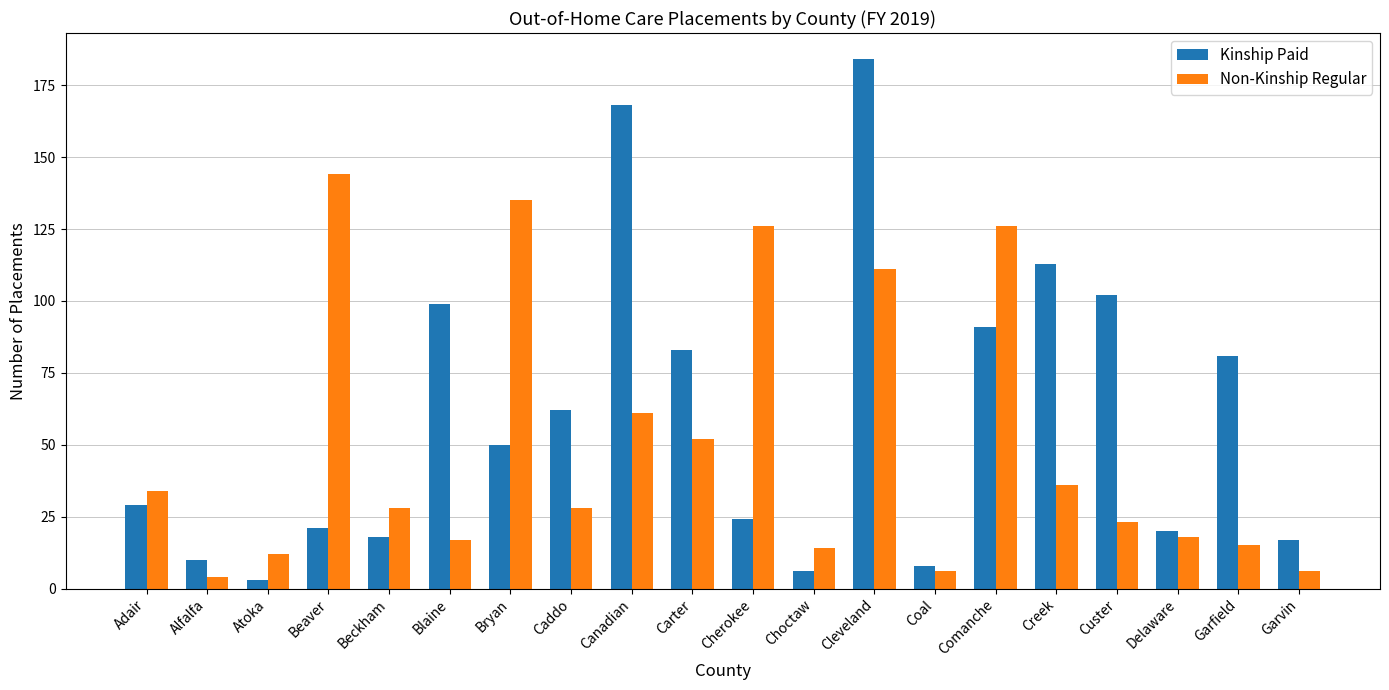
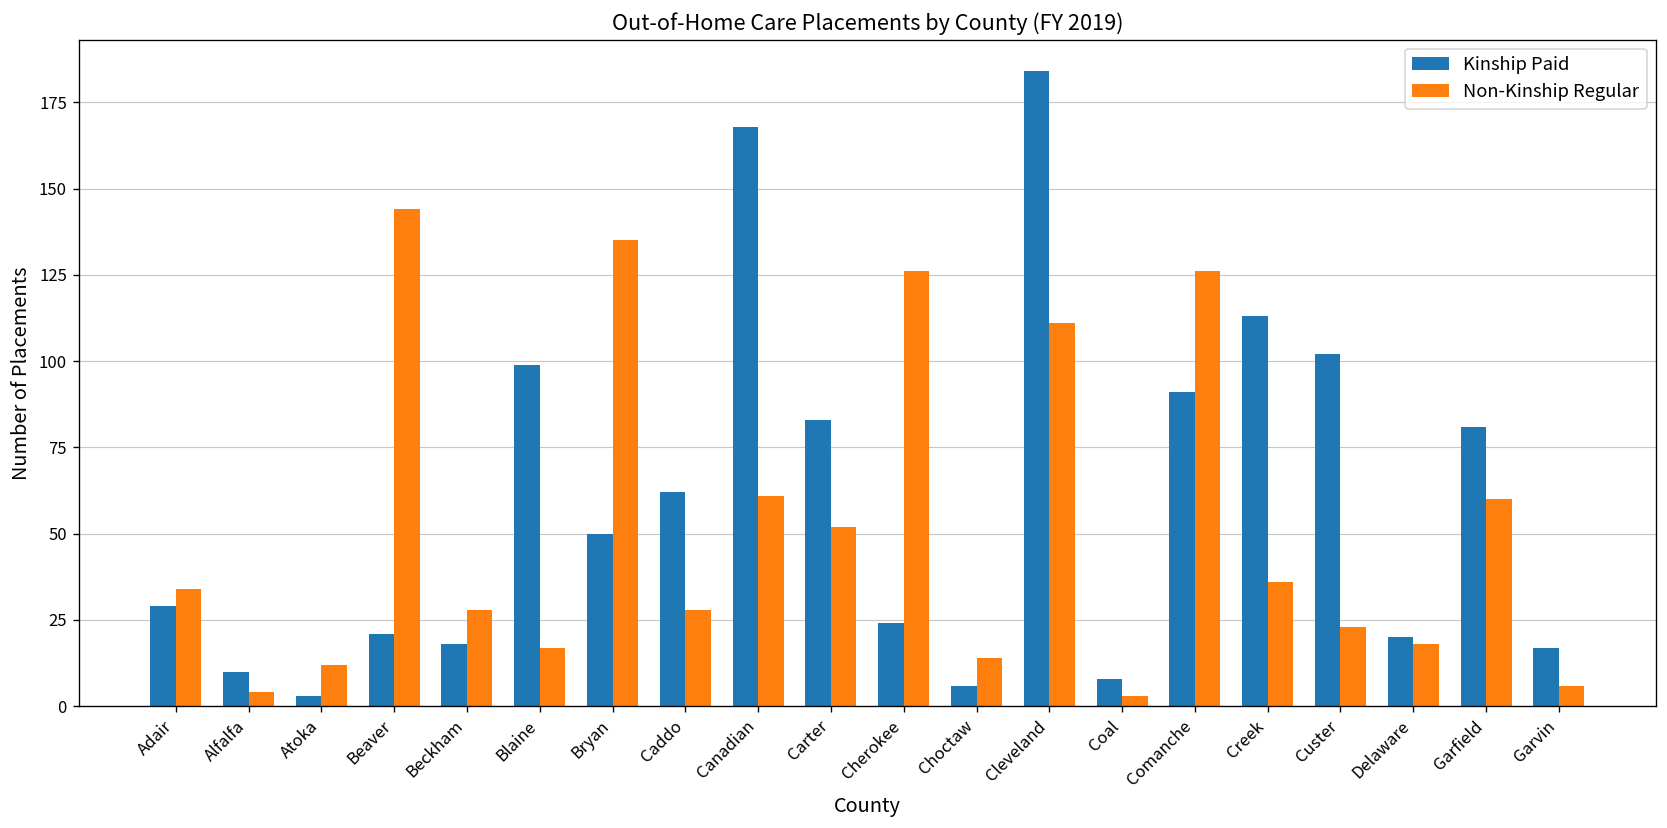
Non-Kinship Regular, Coal: 6 -> 3
Non-Kinship Regular, Garfield: 15 -> 60
